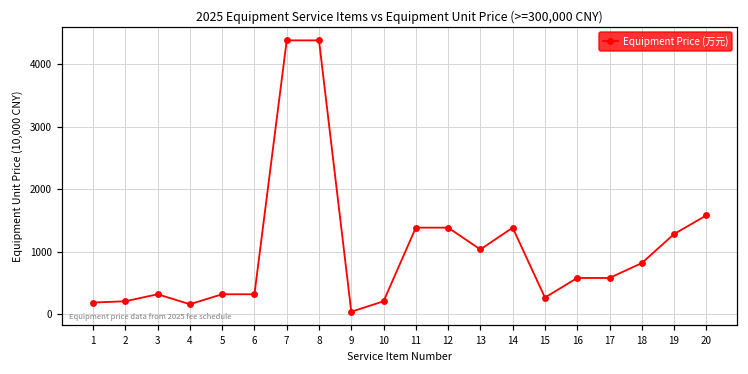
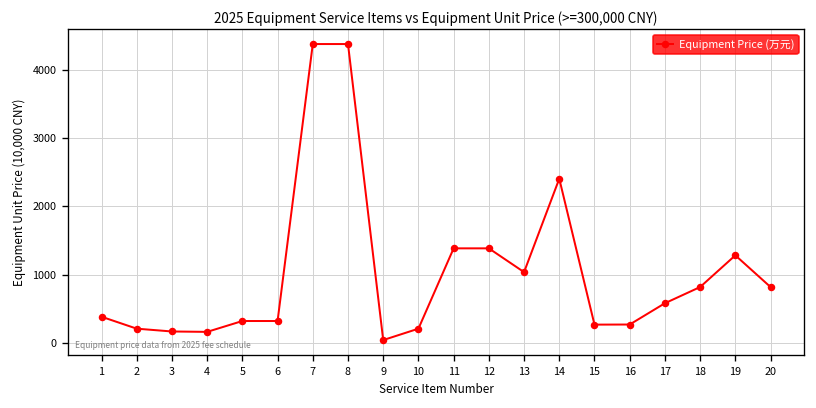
1: 200 -> 400
3: 300 -> 200
14: 1400 -> 2400
16: 600 -> 300
20: 1600 -> 800
